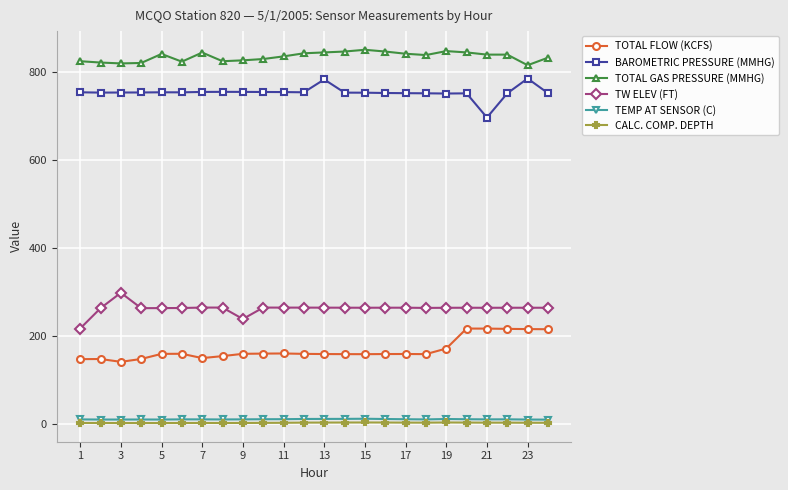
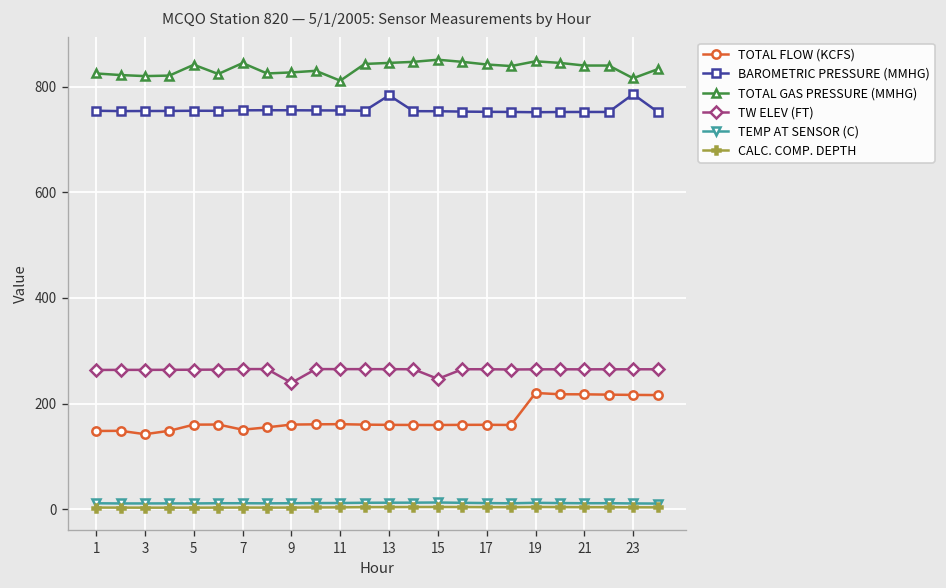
TW ELEV (FT), 1: 220 -> 260
TW ELEV (FT), 3: 300 -> 260
TOTAL GAS PRESSURE (MMHG), 11: 840 -> 810
TW ELEV (FT), 15: 260 -> 250
TOTAL FLOW (KCFS), 19: 170 -> 220
BAROMETRIC PRESSURE (MMHG), 21: 700 -> 750
